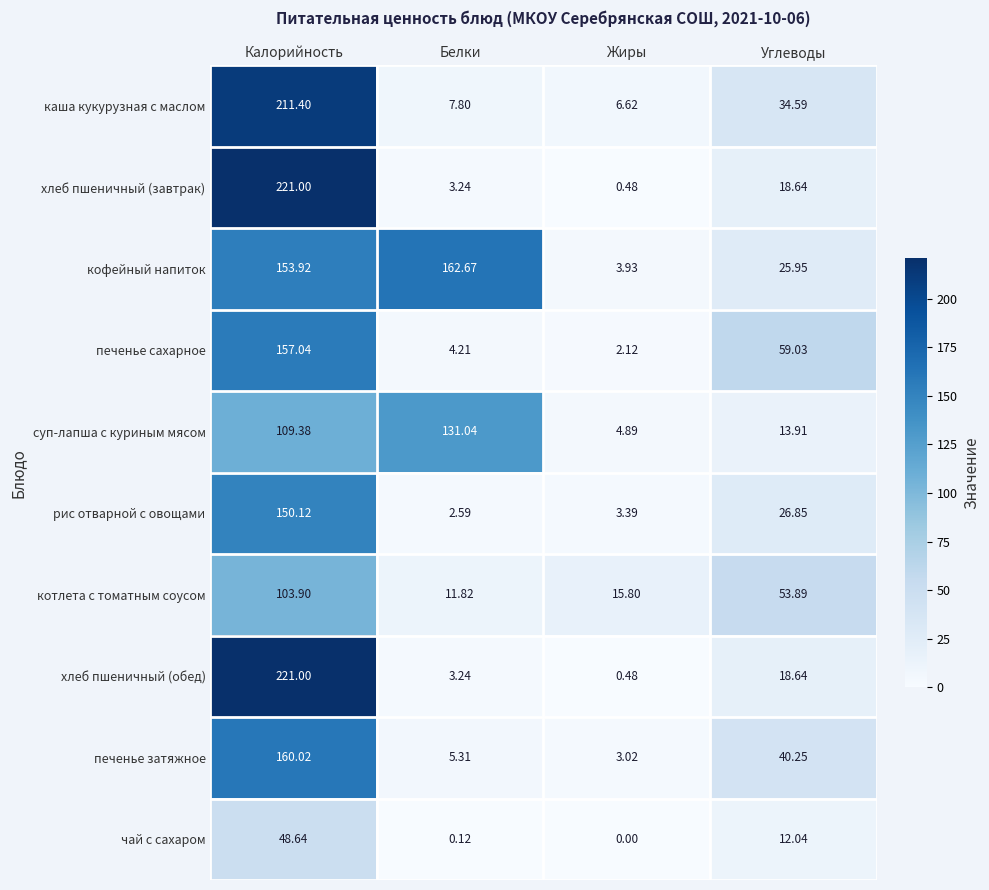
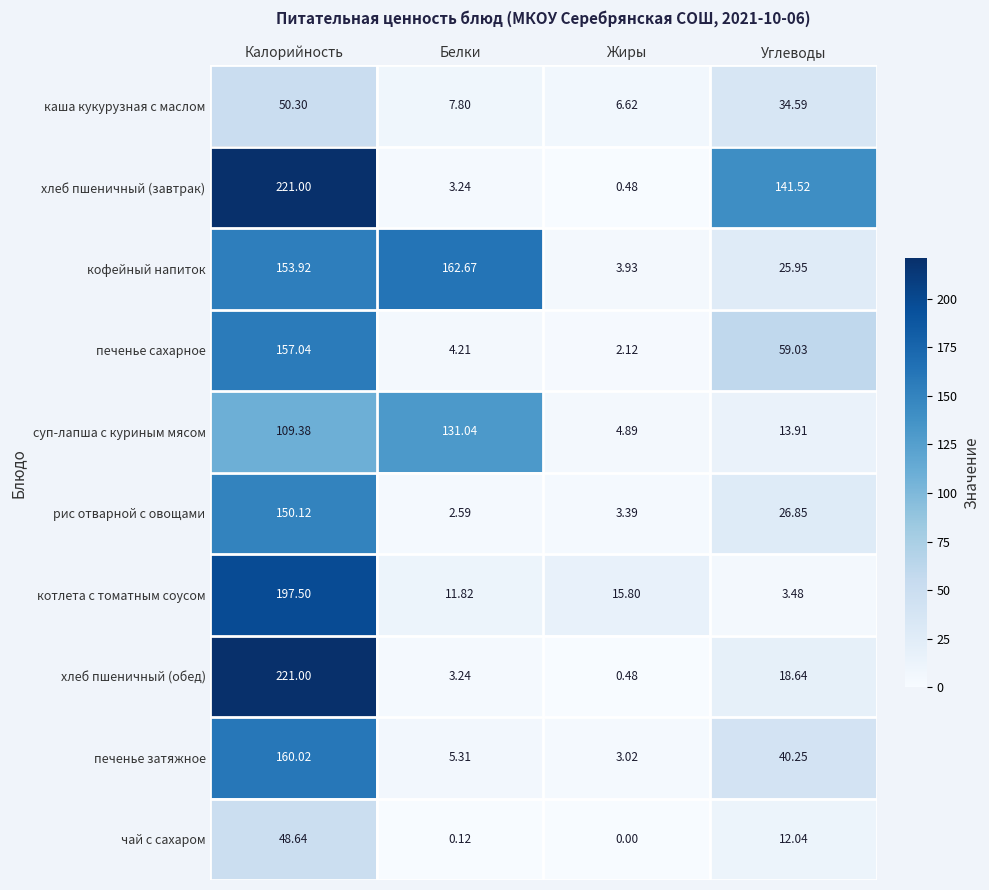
каша кукурузная с маслом, Калорийность: 211.40 -> 50.30
хлеб пшеничный (завтрак), Углеводы: 18.64 -> 141.52
котлета с томатным соусом, Калорийность: 103.90 -> 197.50
котлета с томатным соусом, Углеводы: 53.89 -> 3.48
